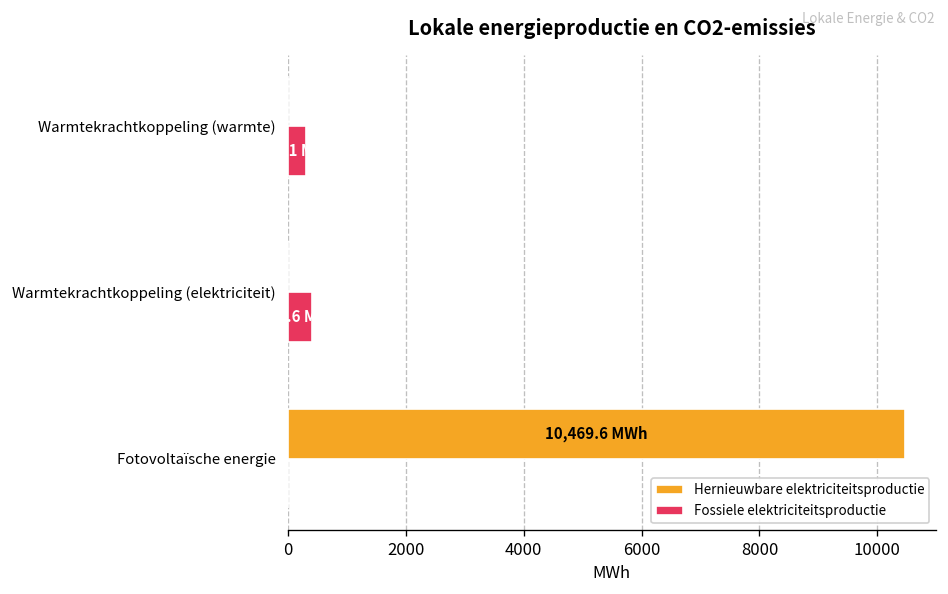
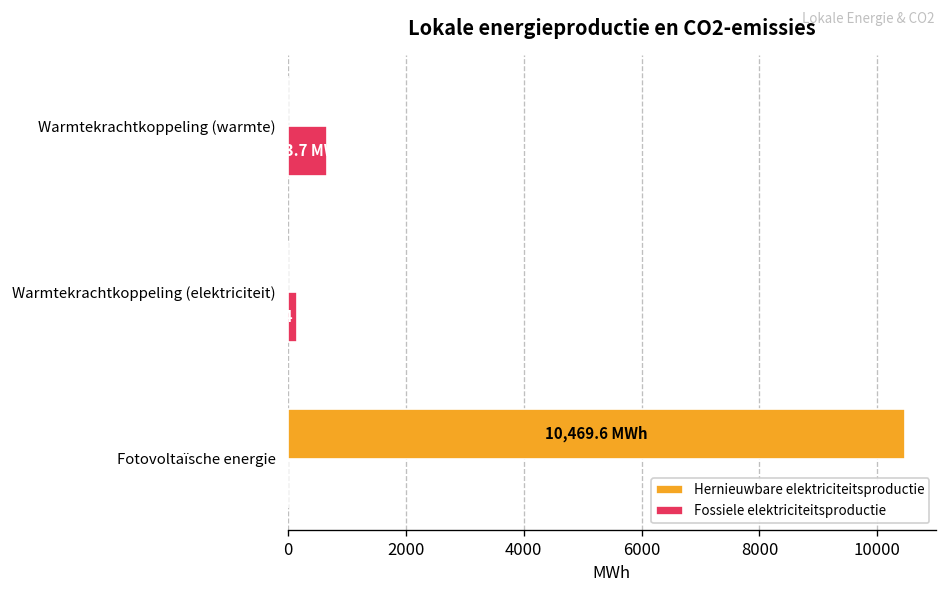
Fossiele elektriciteitsproductie, Warmtekrachtkoppeling (warmte): 300 -> 700
Fossiele elektriciteitsproductie, Warmtekrachtkoppeling (elektriciteit): 400 -> 200
